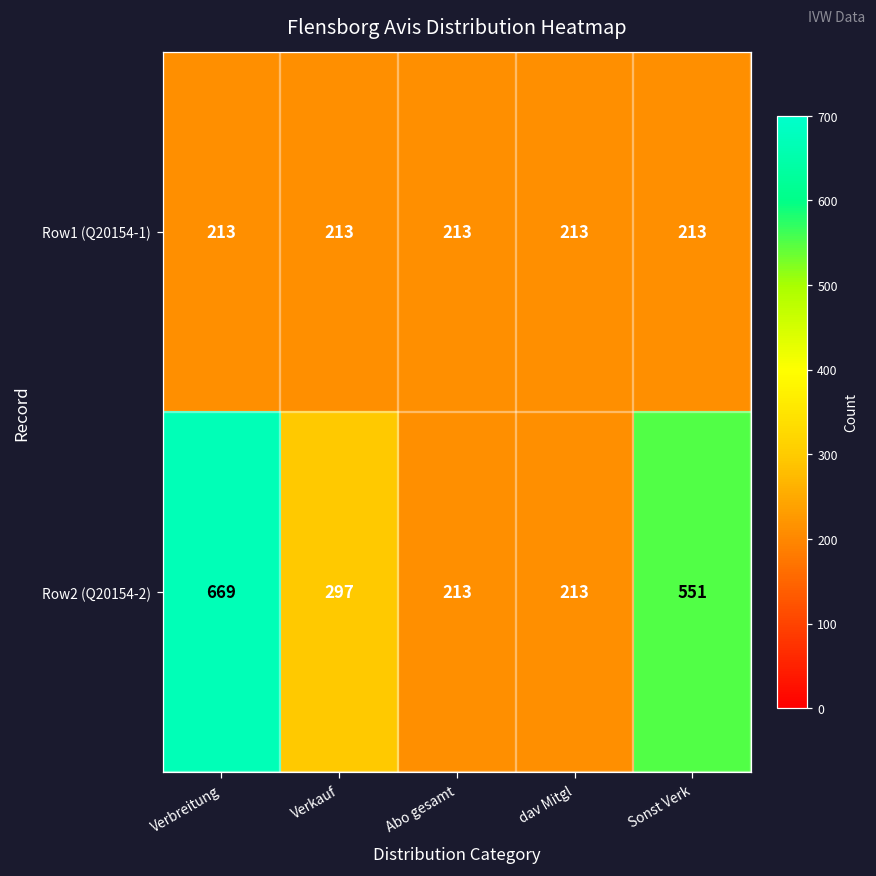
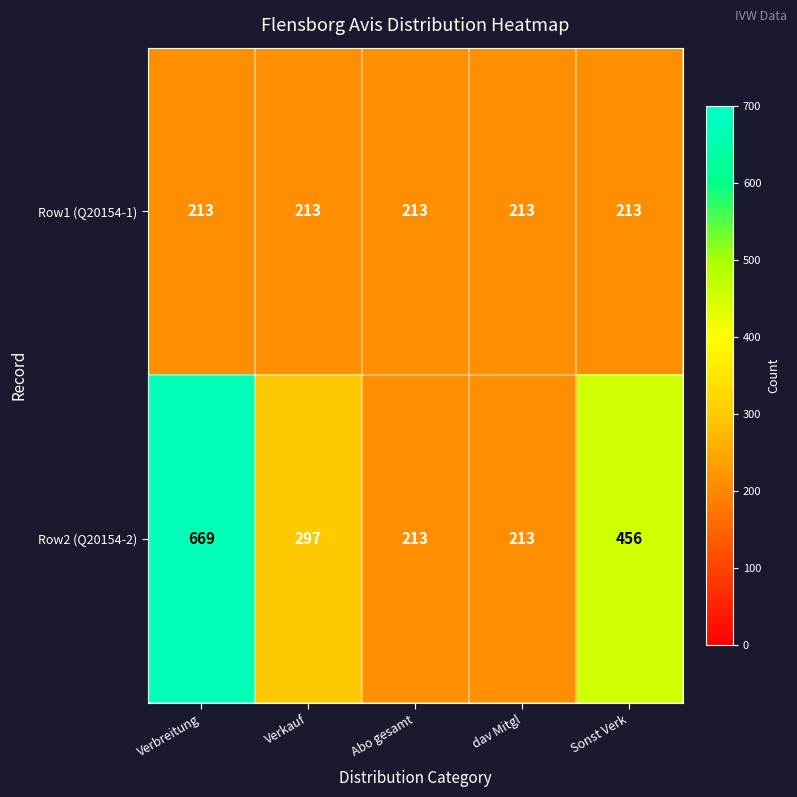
Row2 (Q20154-2), Sonst Verk: 551 -> 456
